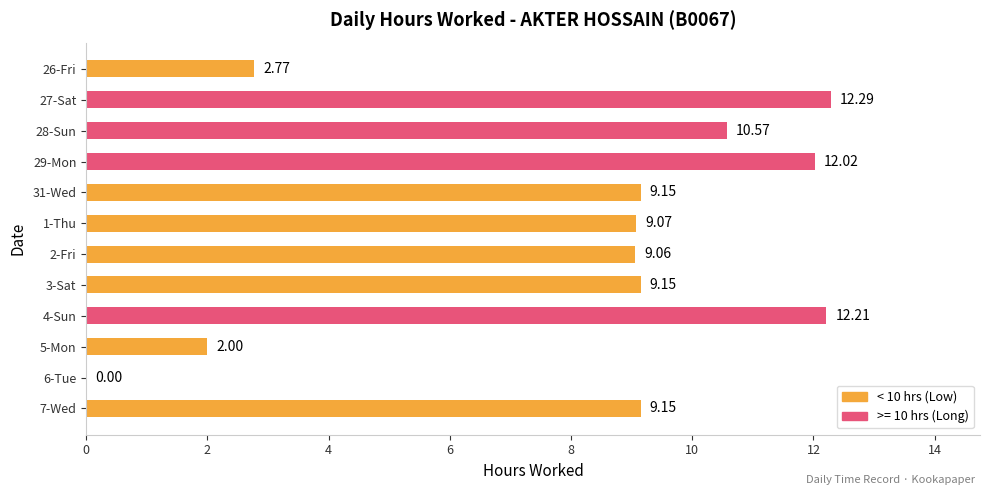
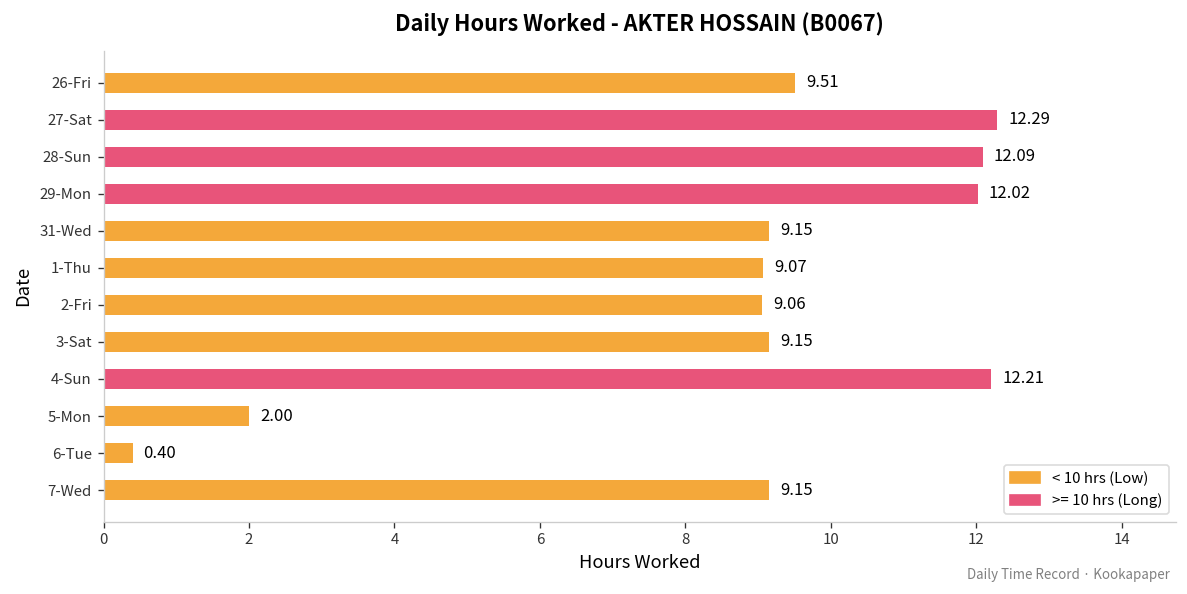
26-Fri: 2.77 -> 9.51
28-Sun: 10.57 -> 12.09
6-Tue: 0.00 -> 0.40
